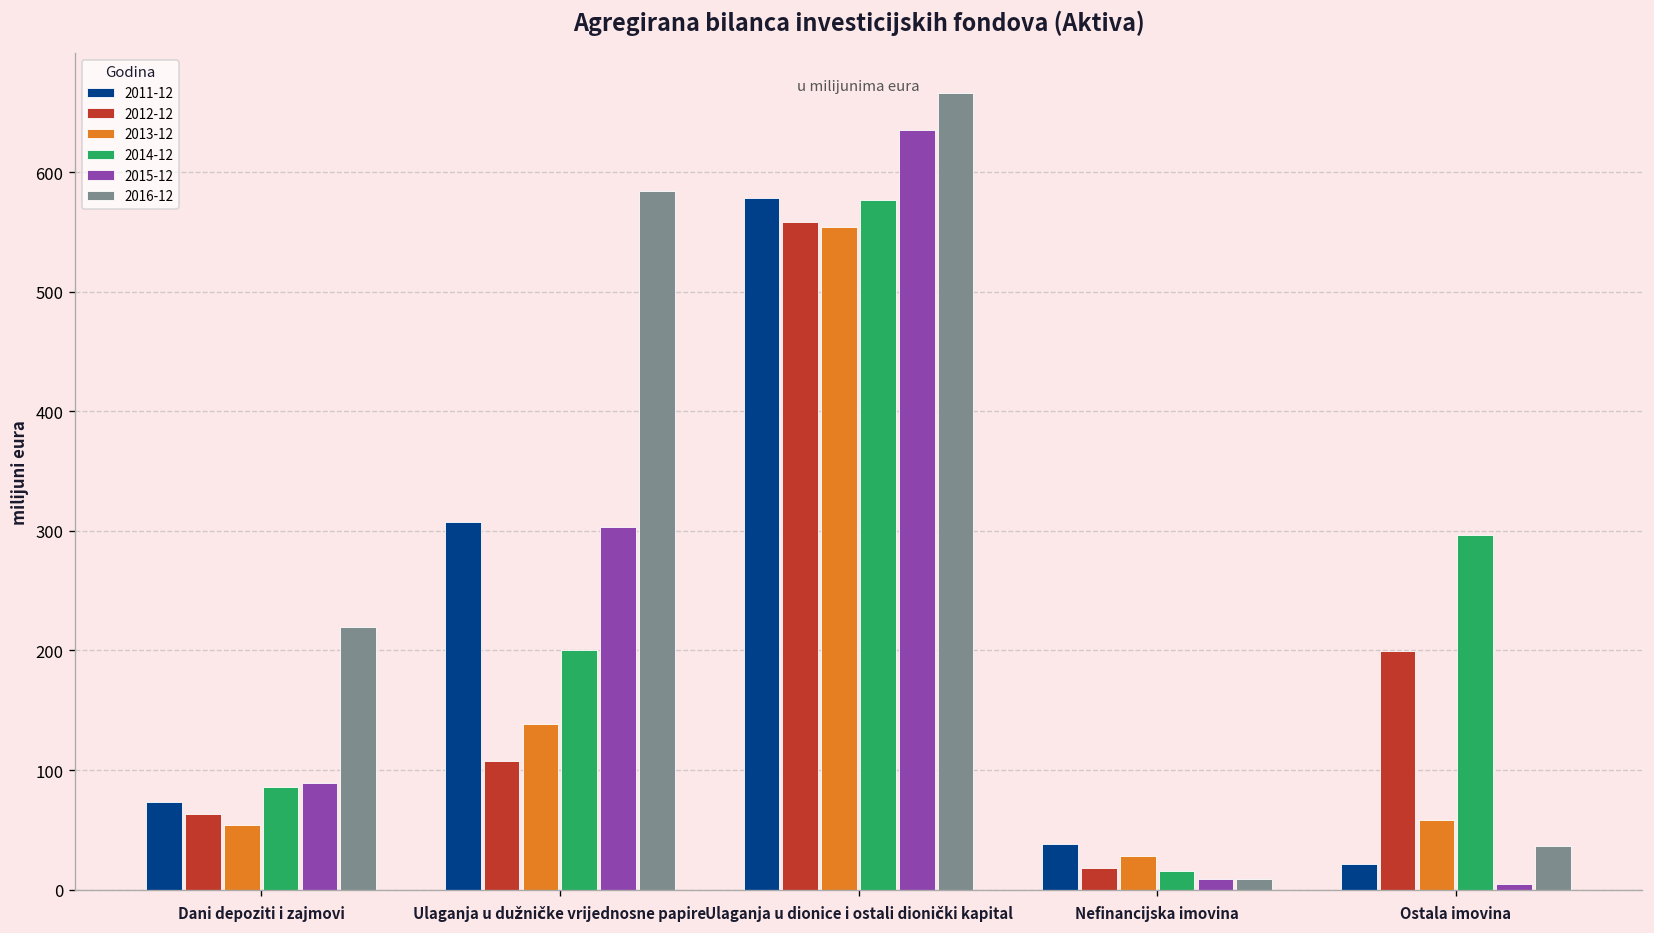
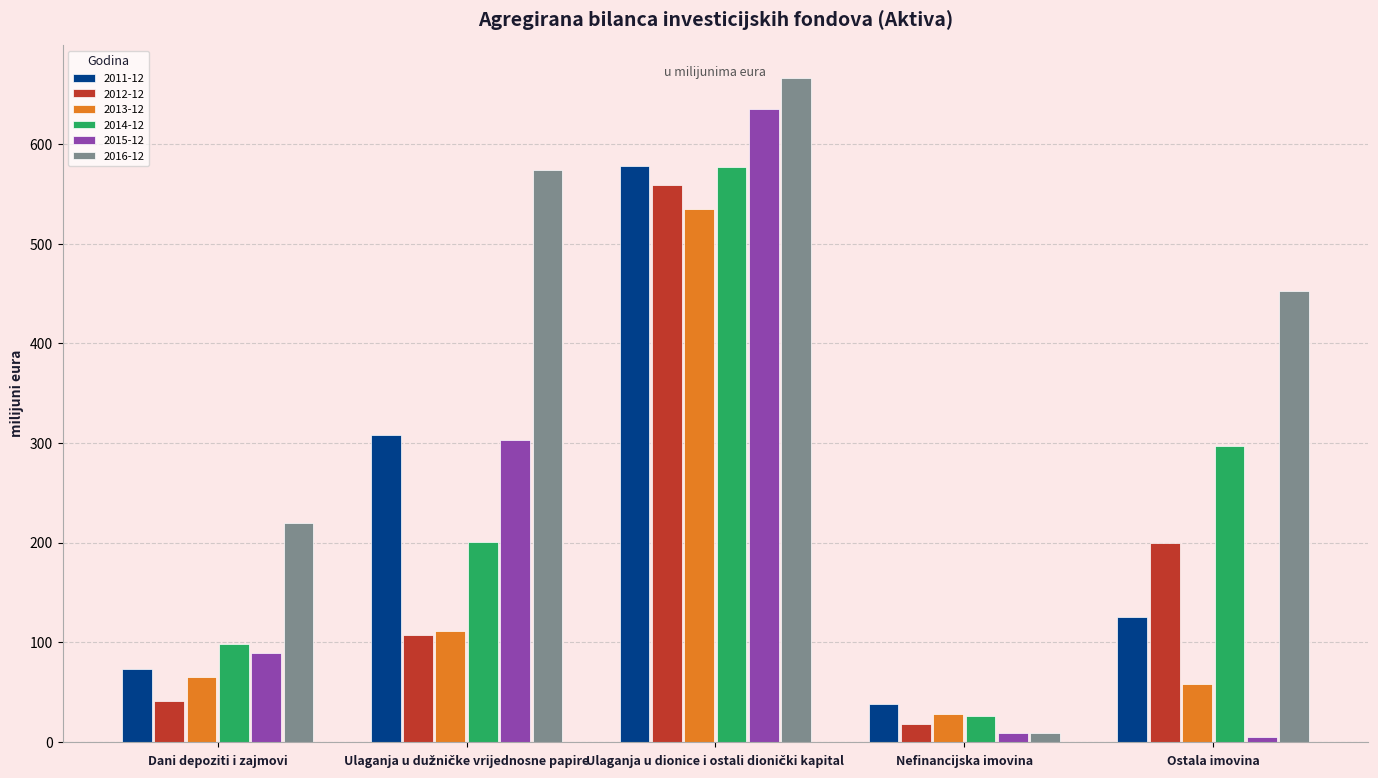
2012-12, Dani depoziti i zajmovi: 60 -> 40
2013-12, Dani depoziti i zajmovi: 50 -> 60
2014-12, Dani depoziti i zajmovi: 90 -> 100
2013-12, Ulaganja u dužničke vrijednosne papire: 140 -> 110
2016-12, Ulaganja u dužničke vrijednosne papire: 580 -> 570
2013-12, Ulaganja u dionice i ostali dionički kapital: 550 -> 530
2014-12, Nefinancijska imovina: 20 -> 30
2011-12, Ostala imovina: 20 -> 130
2016-12, Ostala imovina: 40 -> 450
